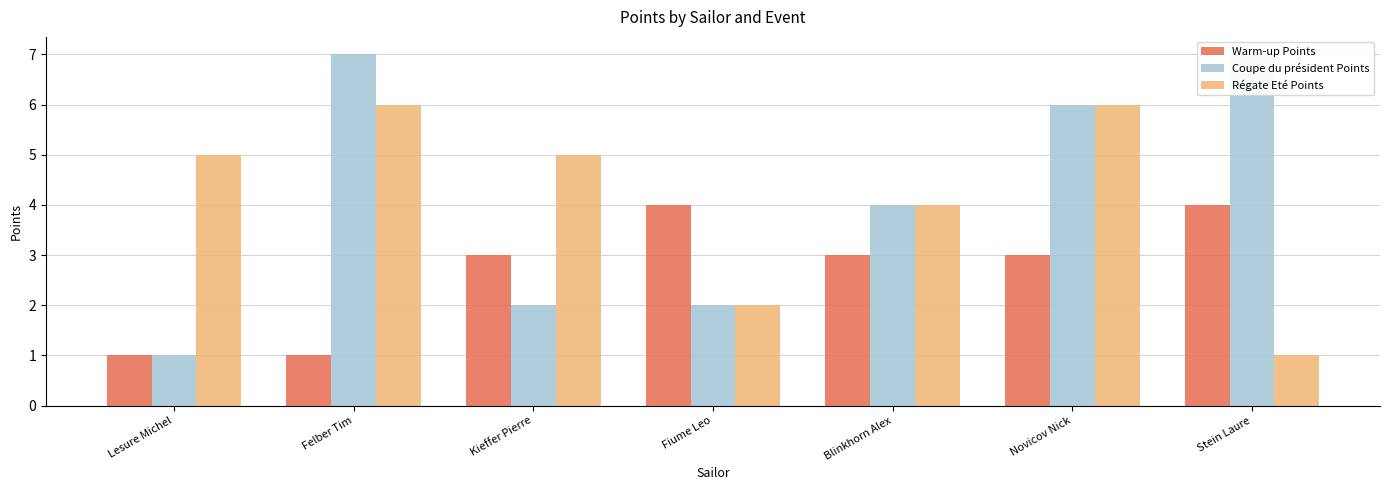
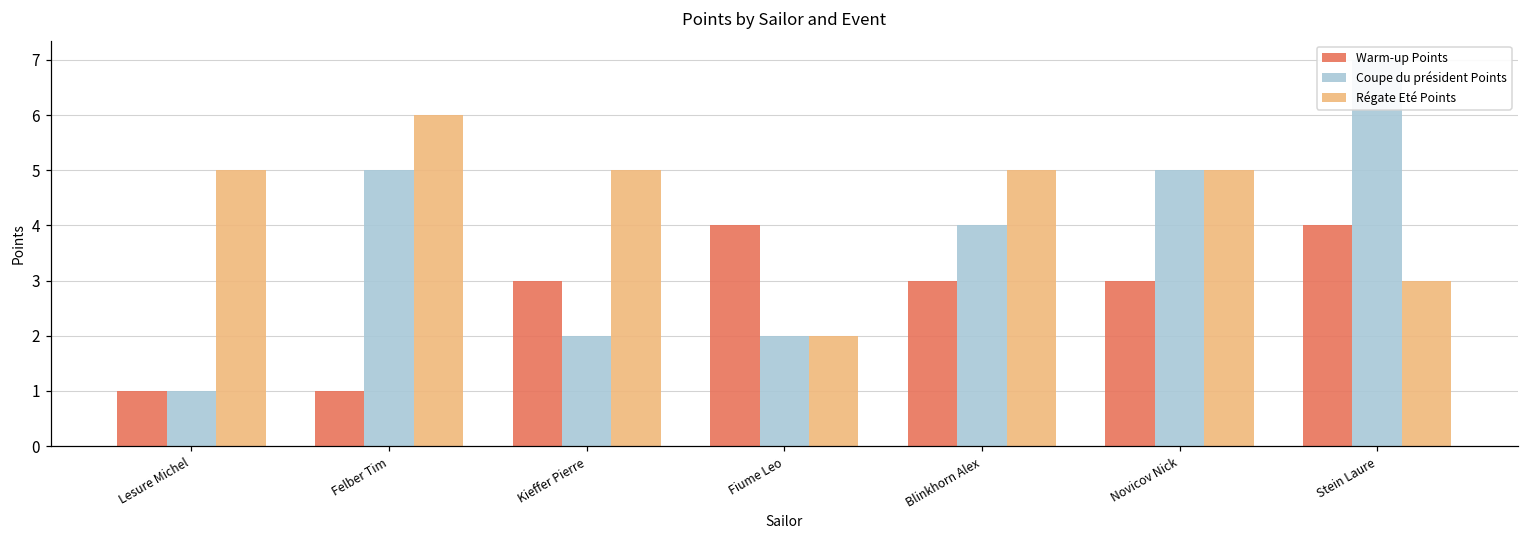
Coupe du président Points, Felber Tim: 7 -> 5
Régate Eté Points, Blinkhorn Alex: 4 -> 5
Coupe du président Points, Novicov Nick: 6 -> 5
Régate Eté Points, Novicov Nick: 6 -> 5
Régate Eté Points, Stein Laure: 1 -> 3
